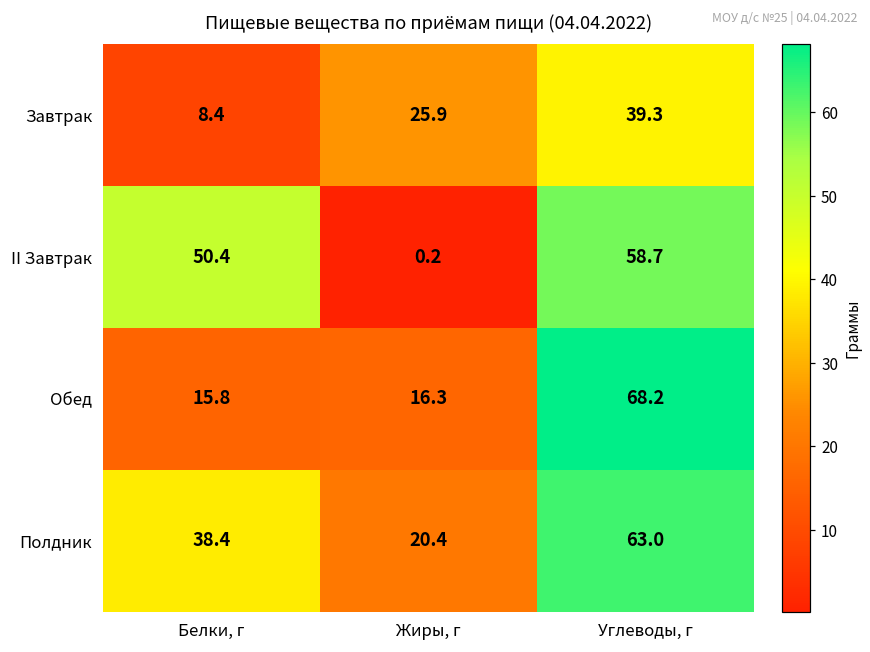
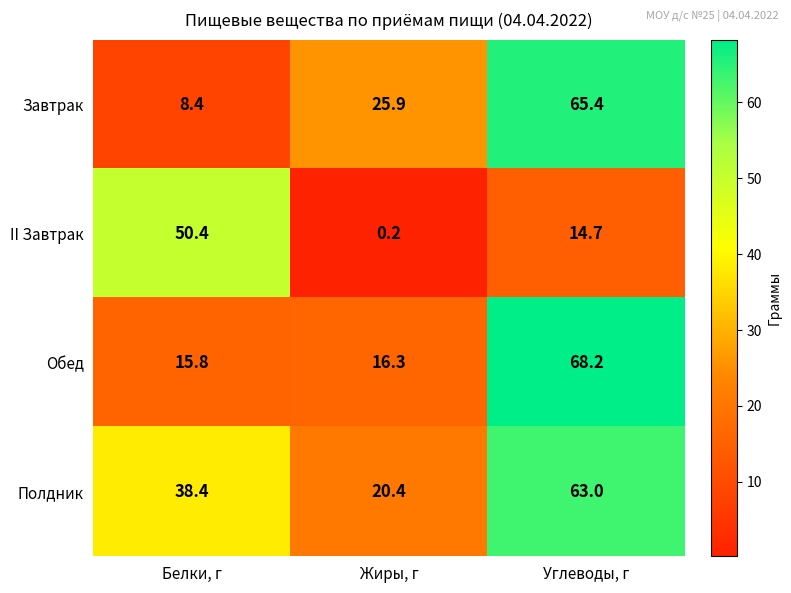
Завтрак, Углеводы, г: 39.3 -> 65.4
II Завтрак, Углеводы, г: 58.7 -> 14.7
